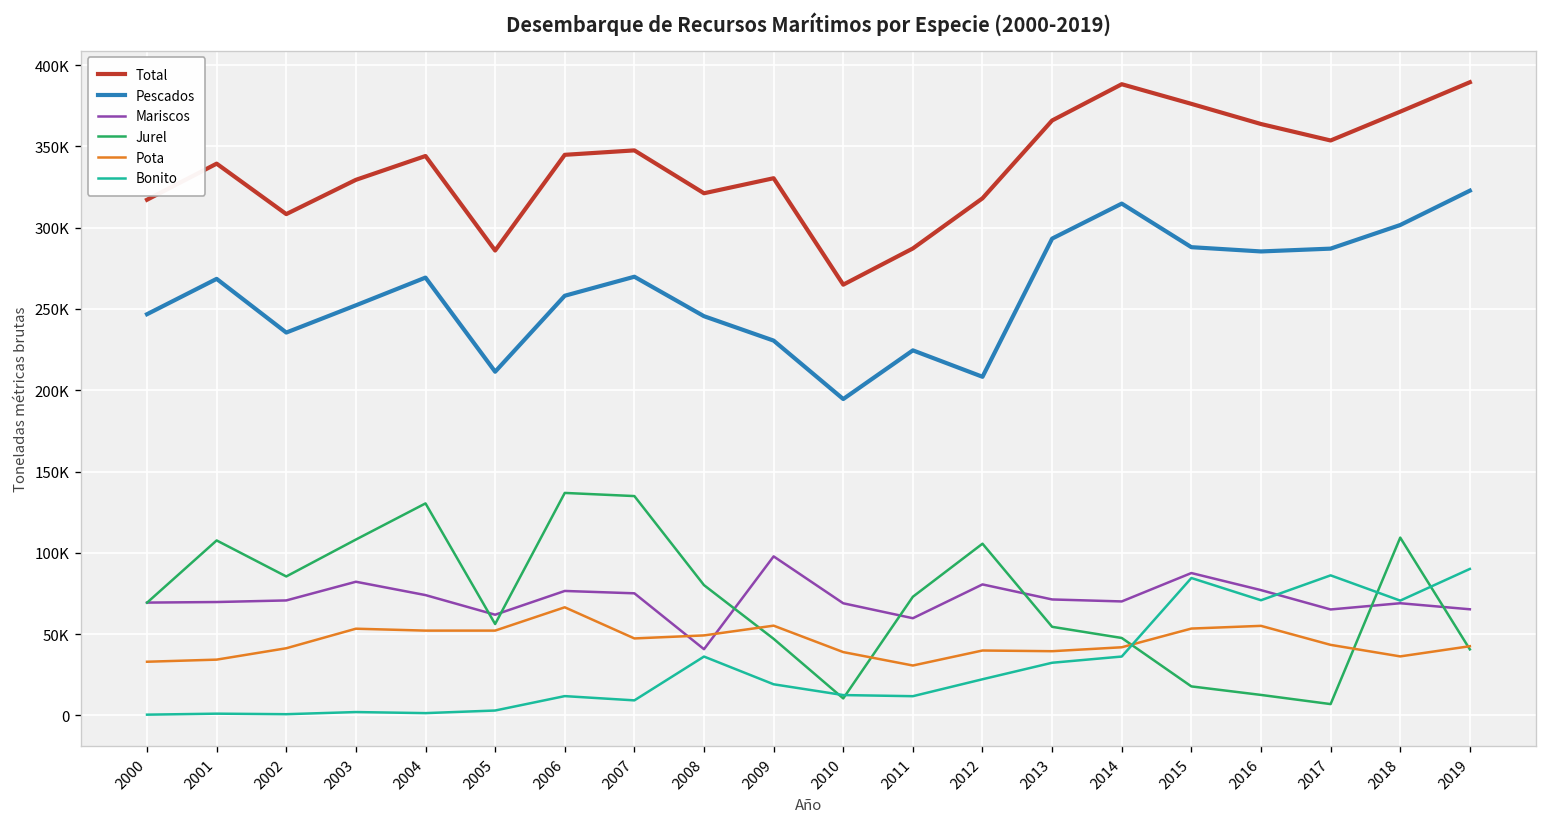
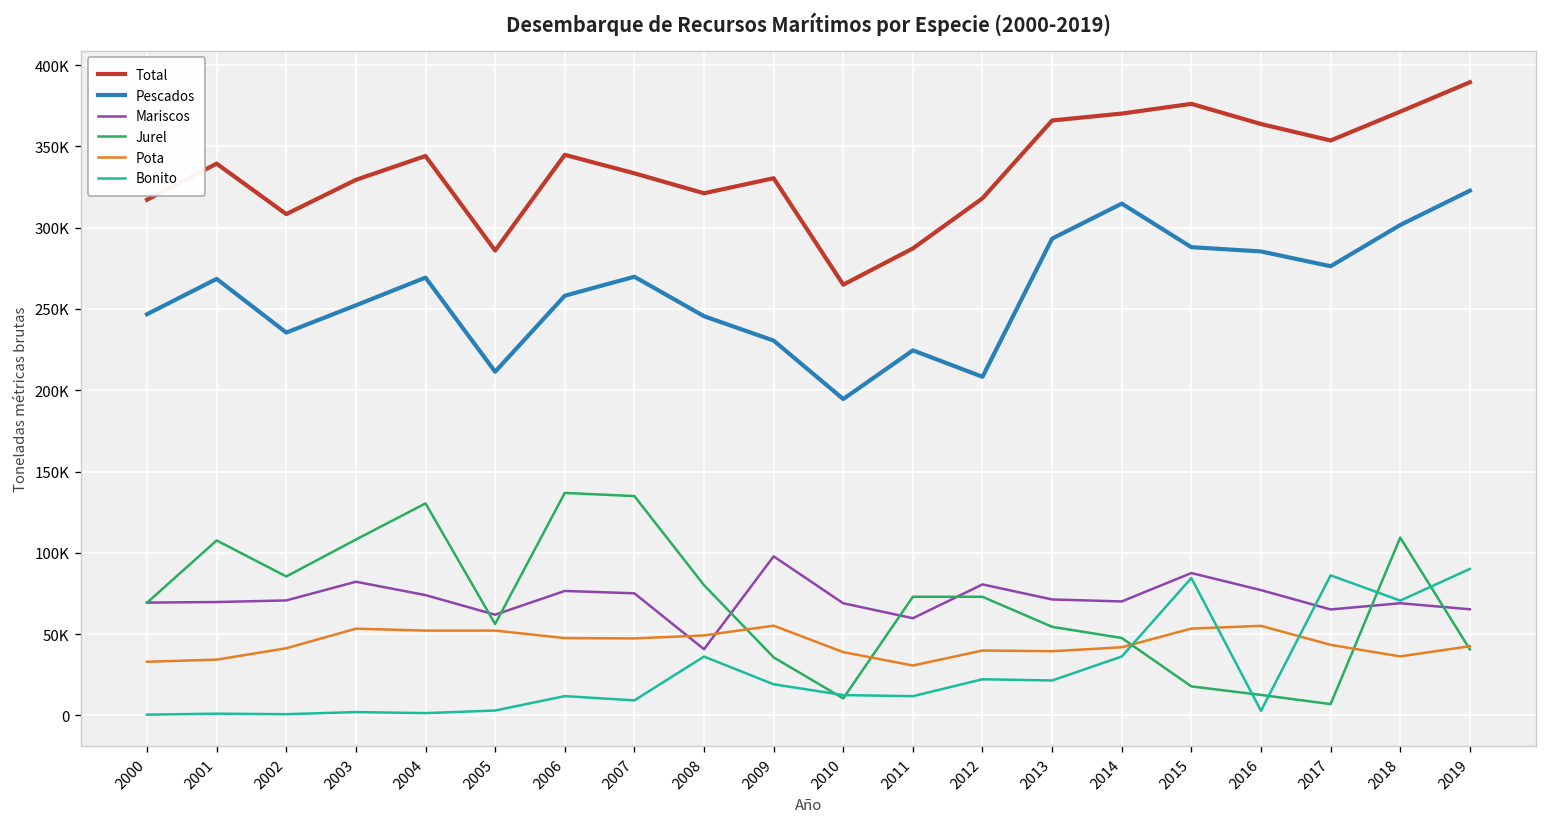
Pota, 2006: 66000 -> 48000
Total, 2007: 348000 -> 333000
Jurel, 2009: 47000 -> 36000
Jurel, 2012: 106000 -> 73000
Bonito, 2013: 32000 -> 21000
Total, 2014: 388000 -> 370000
Bonito, 2016: 71000 -> 3000
Pescados, 2017: 287000 -> 276000
